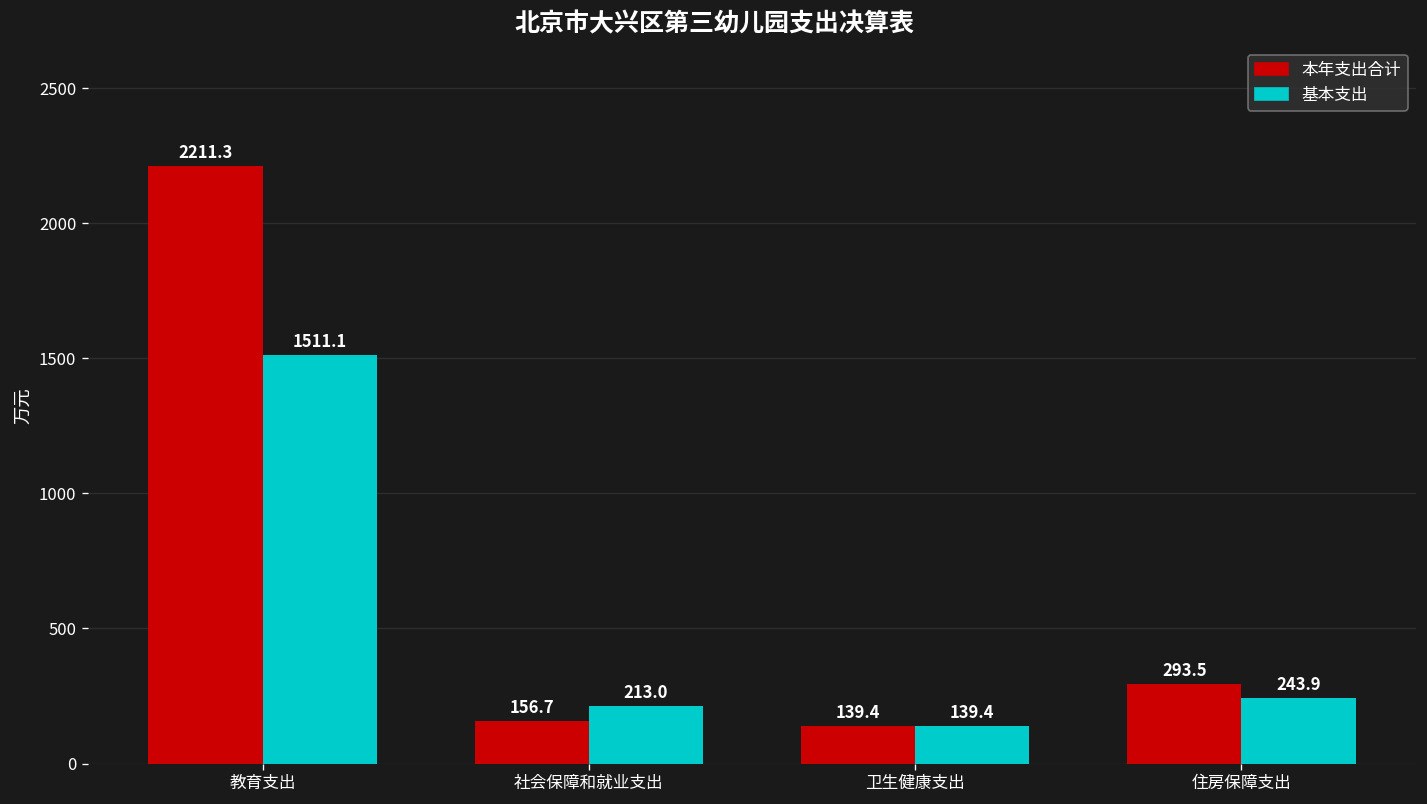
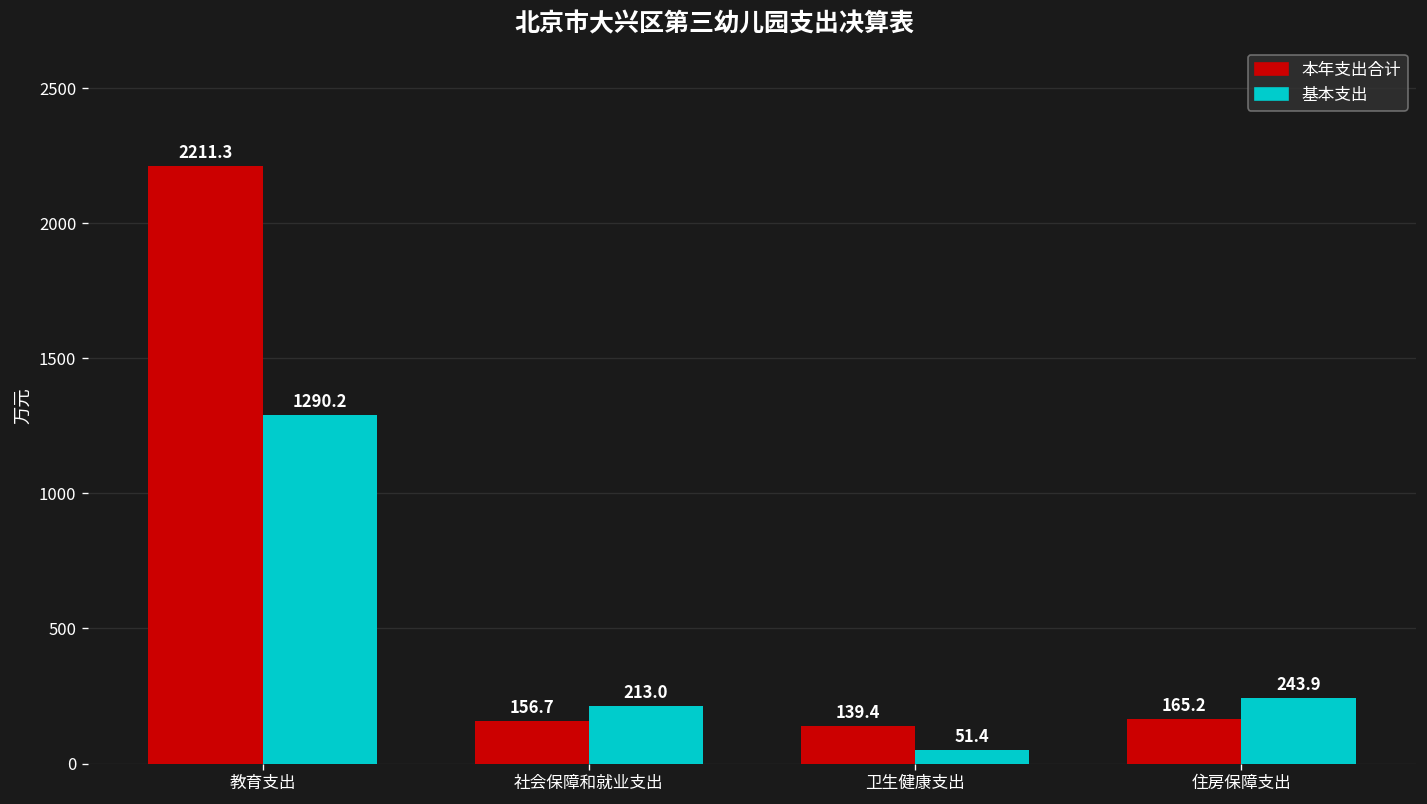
基本支出, 教育支出: 1511.1 -> 1290.2
基本支出, 卫生健康支出: 139.4 -> 51.4
本年支出合计, 住房保障支出: 293.5 -> 165.2
